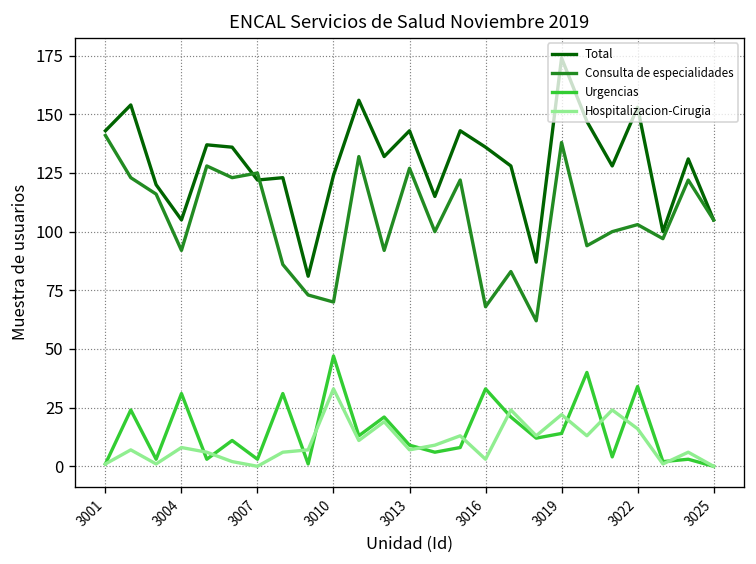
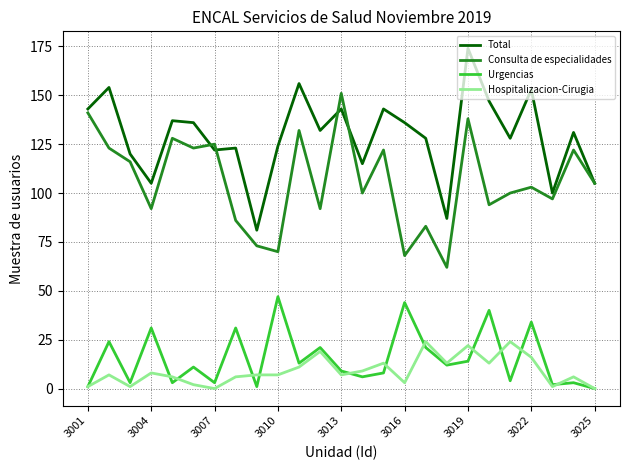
Hospitalizacion-Cirugia, 3010: 33 -> 7
Consulta de especialidades, 3013: 127 -> 151
Urgencias, 3016: 33 -> 44
